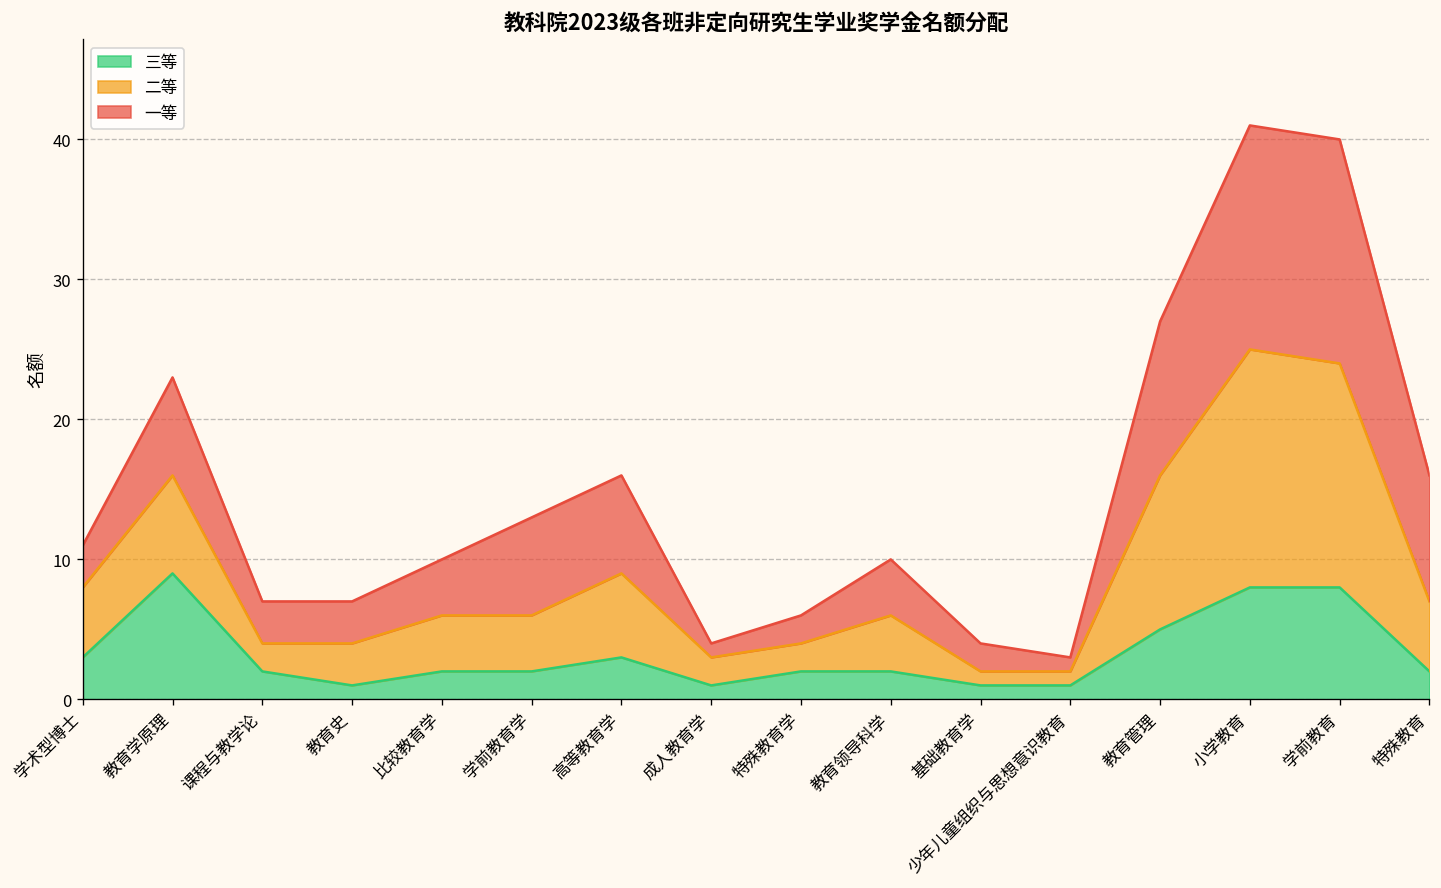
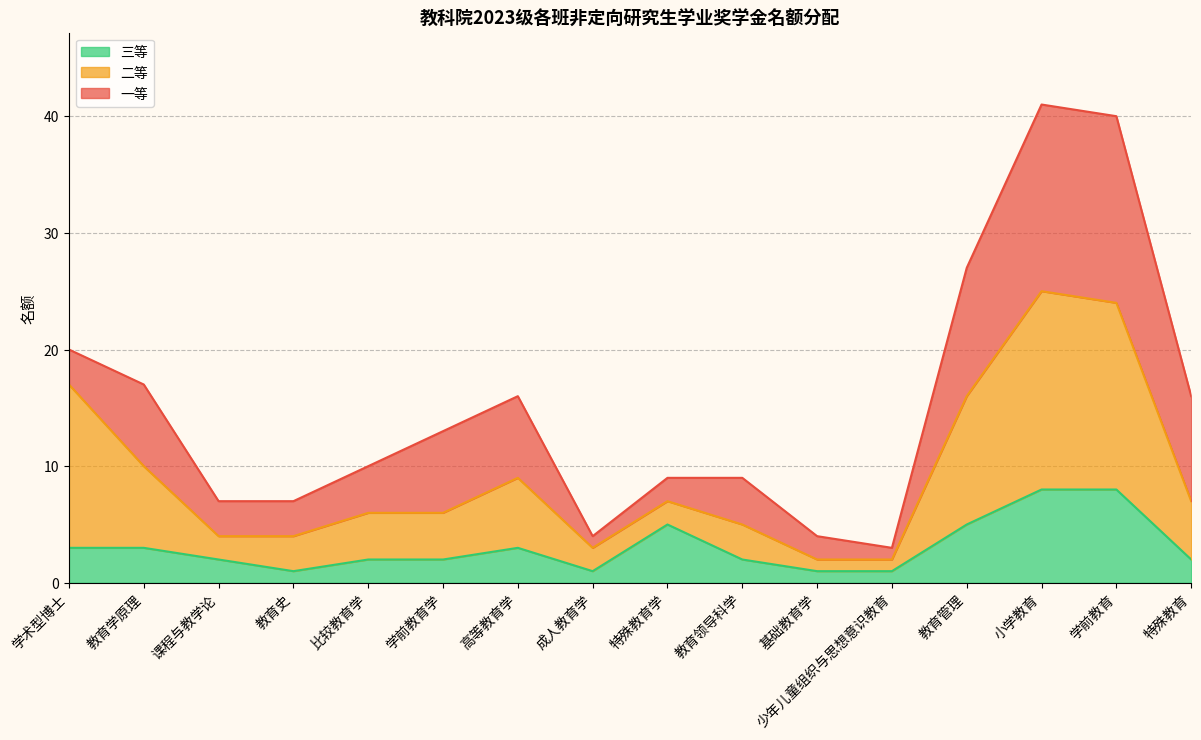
二等, 学术型博士: 5 -> 14
三等, 教育学原理: 9 -> 3
三等, 特殊教育学: 2 -> 5
二等, 教育领导科学: 4 -> 3
